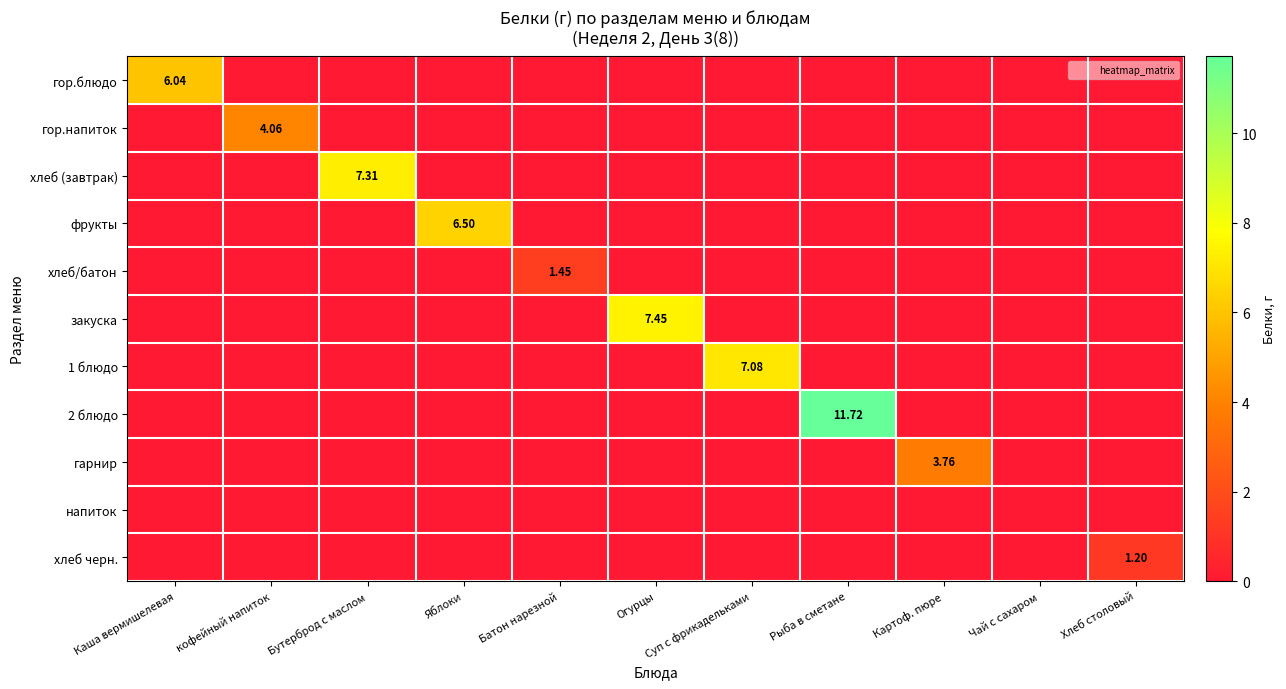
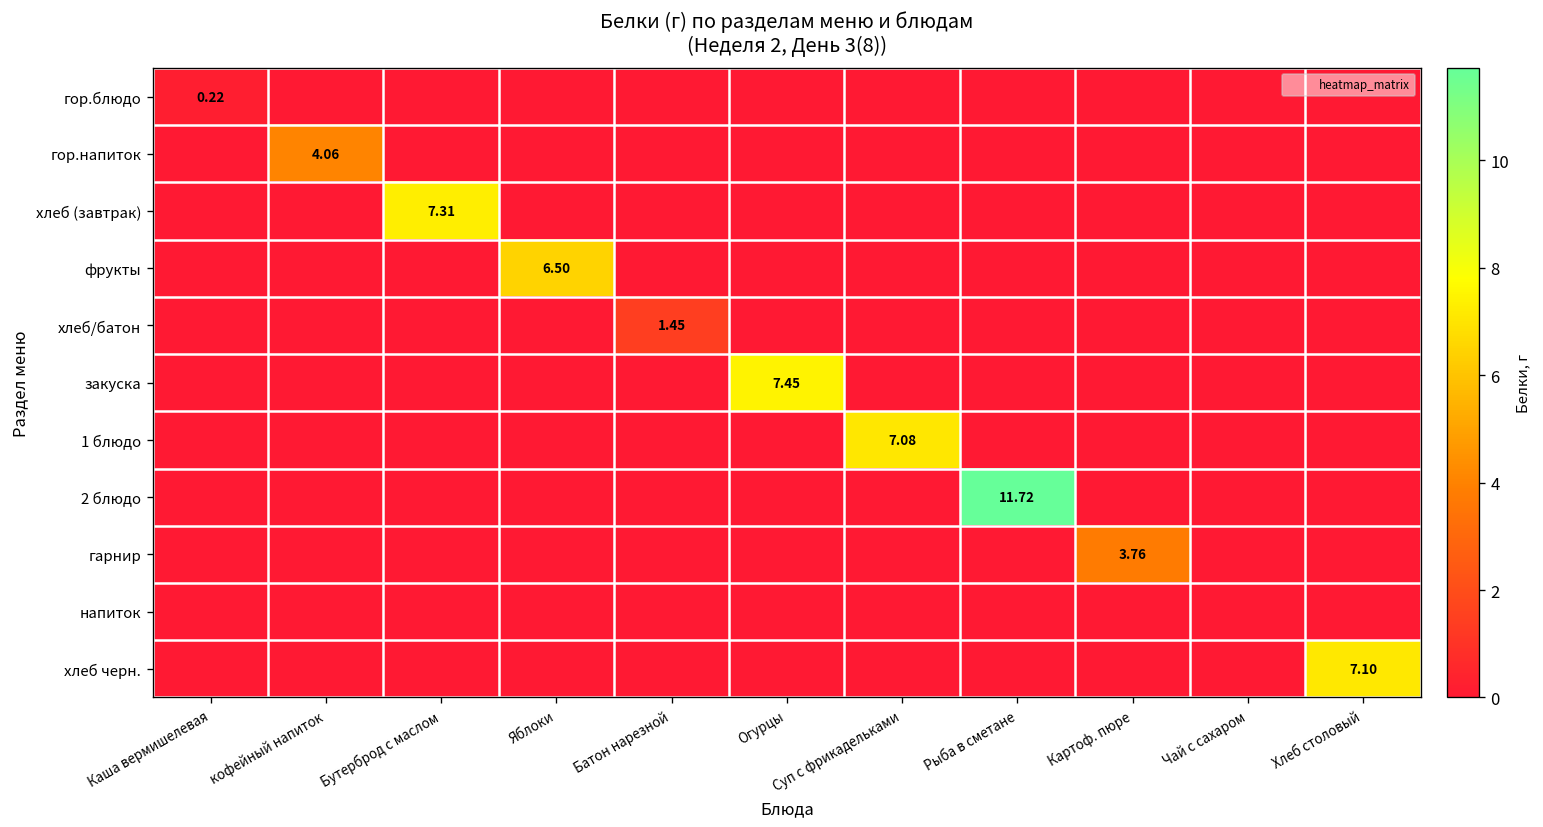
гор.блюдо, Каша вермишелевая: 6.04 -> 0.22
хлеб черн., Хлеб столовый: 1.20 -> 7.10
